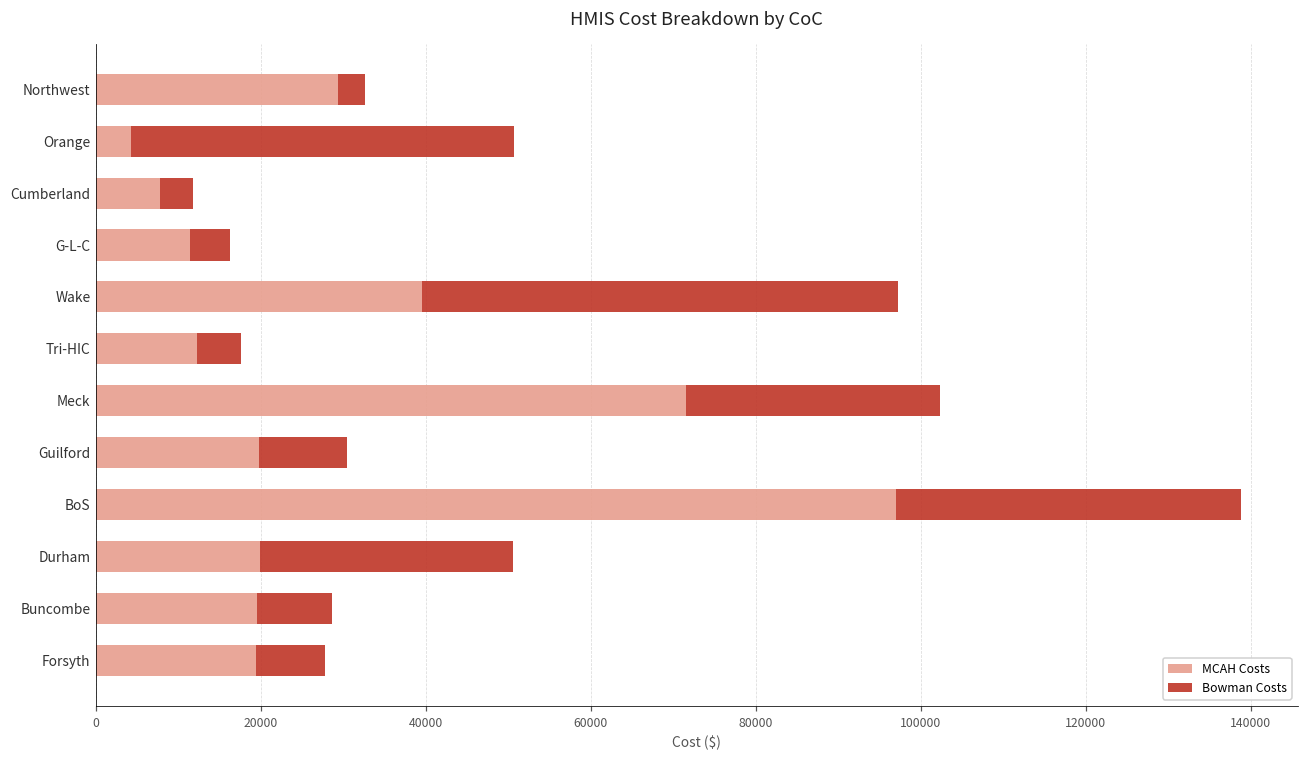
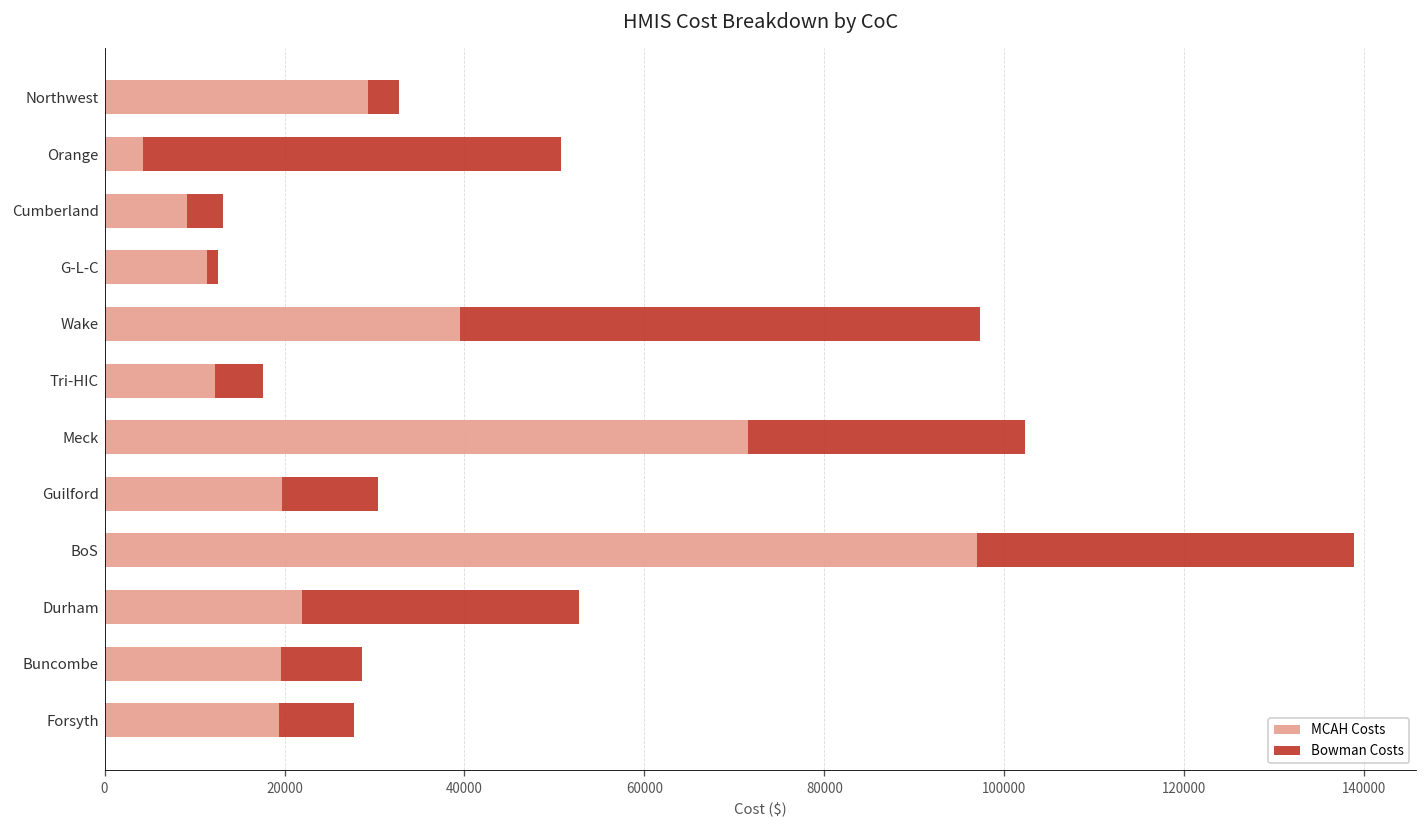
MCAH Costs, Cumberland: 8000 -> 9000
Bowman Costs, G-L-C: 5000 -> 1000
MCAH Costs, Durham: 20000 -> 22000
